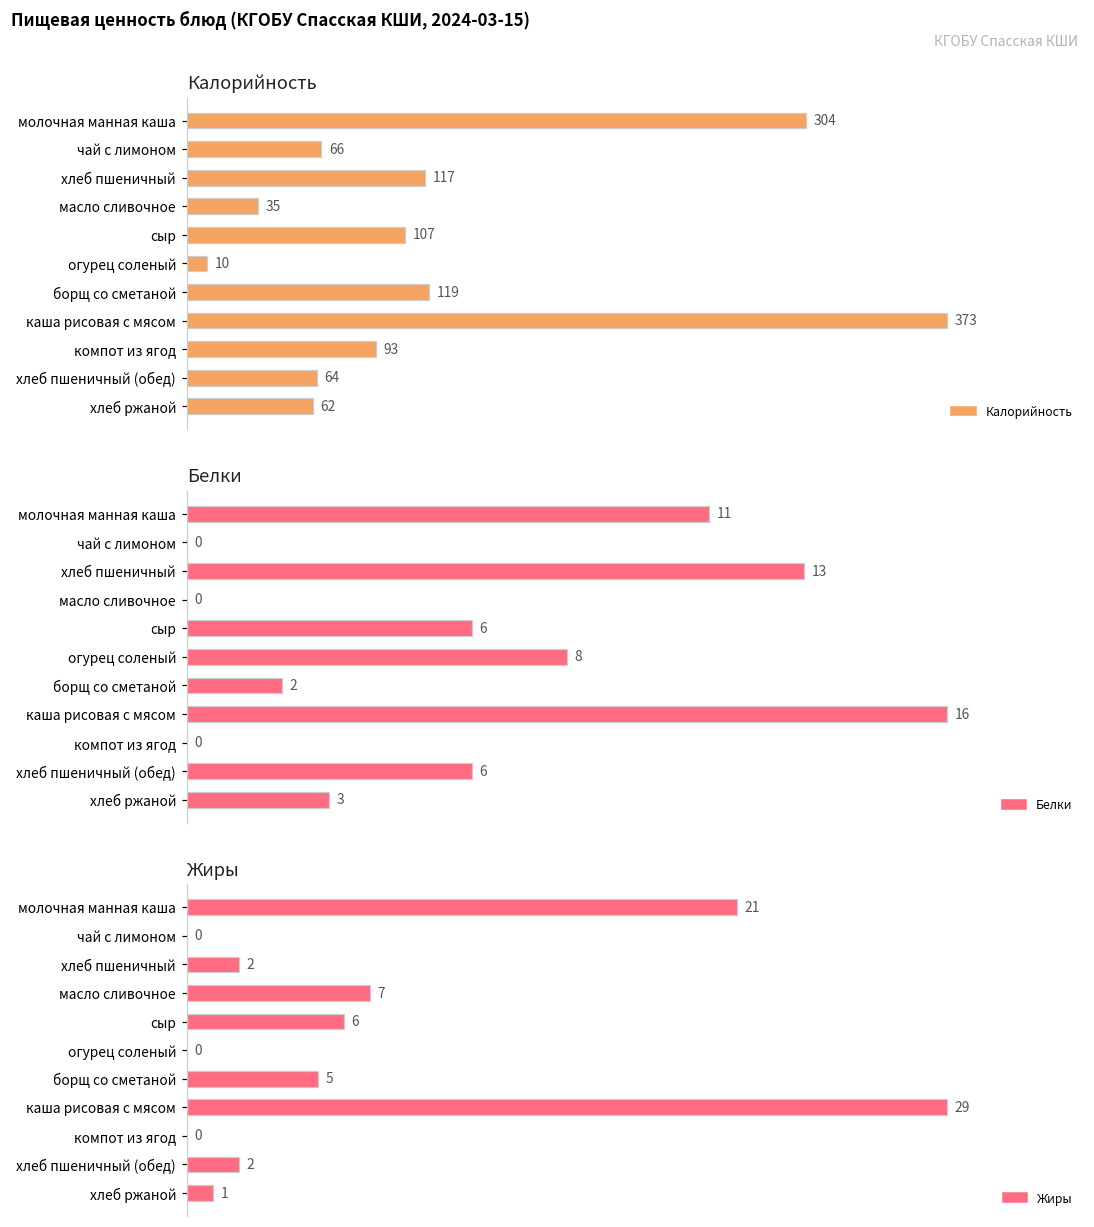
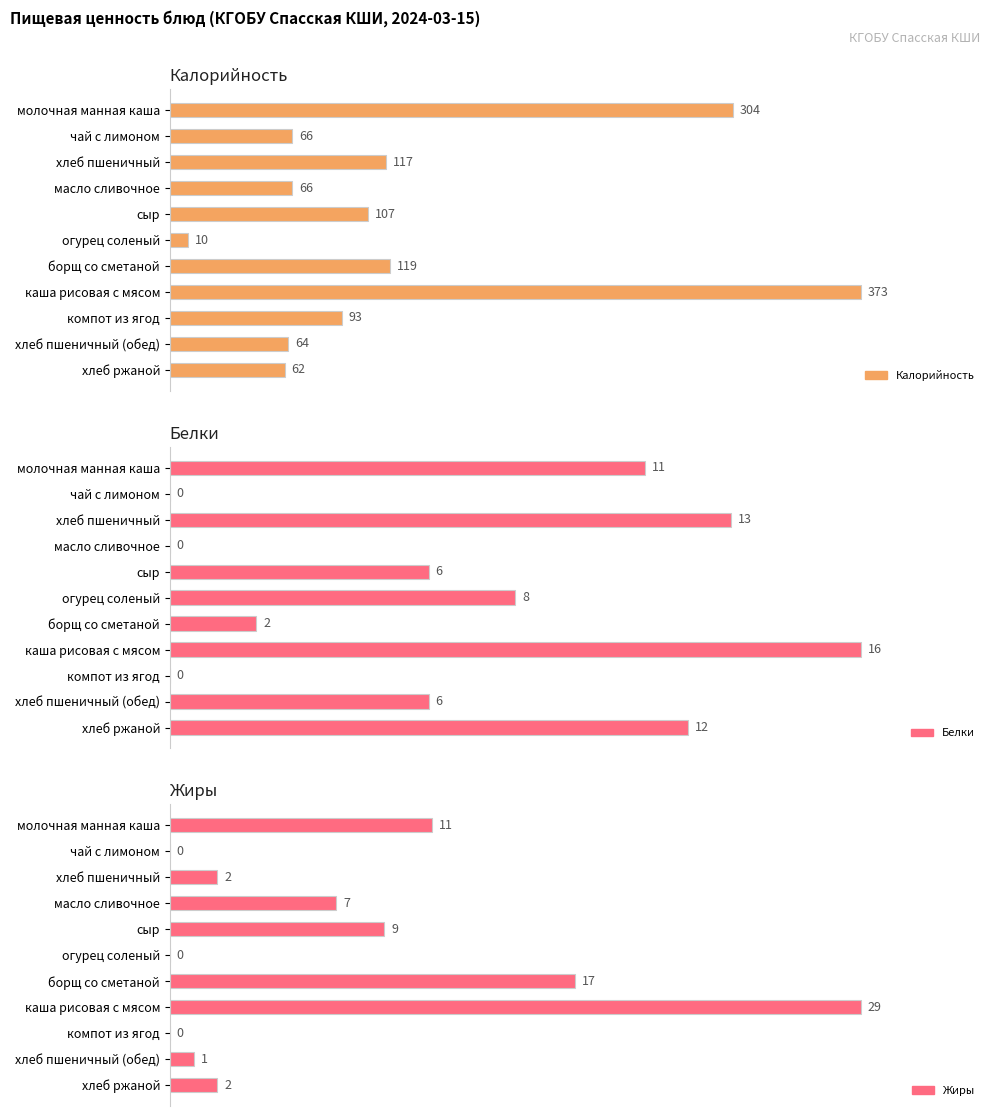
Калорийность, масло сливочное: 35 -> 66
Белки, хлеб ржаной: 3 -> 12
Жиры, молочная манная каша: 21 -> 11
Жиры, сыр: 6 -> 9
Жиры, борщ со сметаной: 5 -> 17
Жиры, хлеб пшеничный (обед): 2 -> 1
Жиры, хлеб ржаной: 1 -> 2
